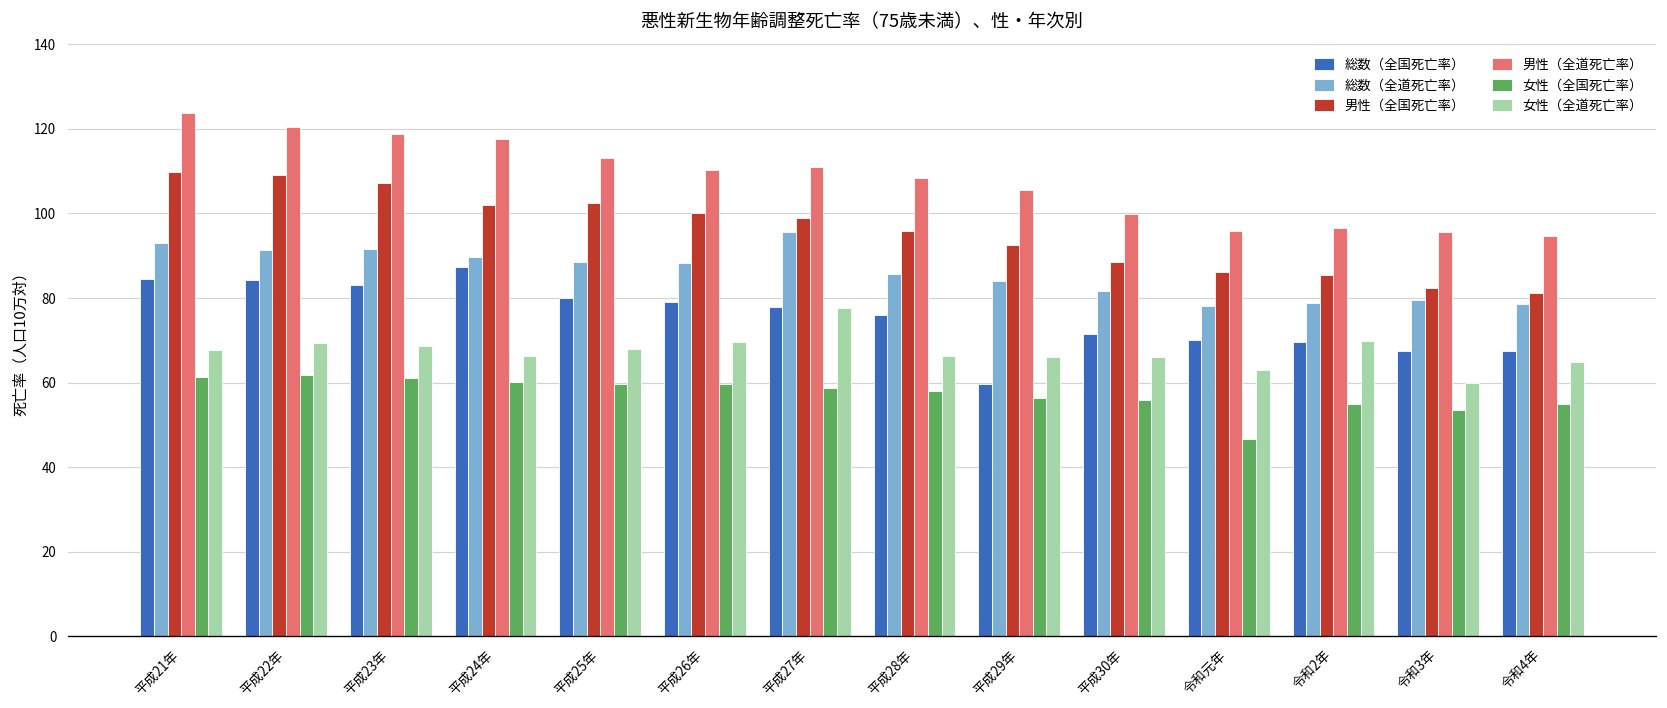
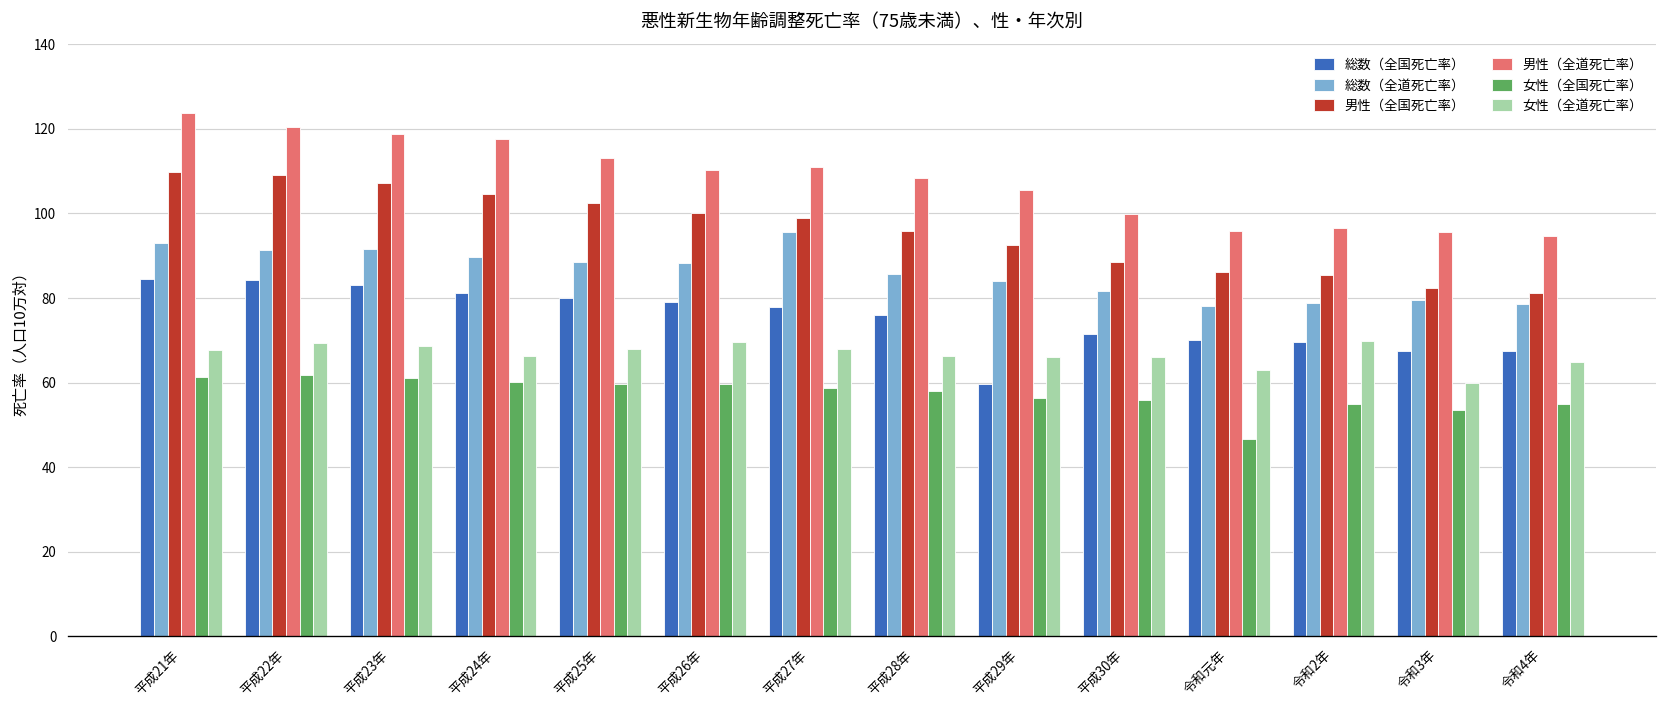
総数（全国死亡率）, 平成24年: 87 -> 81
男性（全国死亡率）, 平成24年: 102 -> 105
女性（全道死亡率）, 平成27年: 78 -> 68
